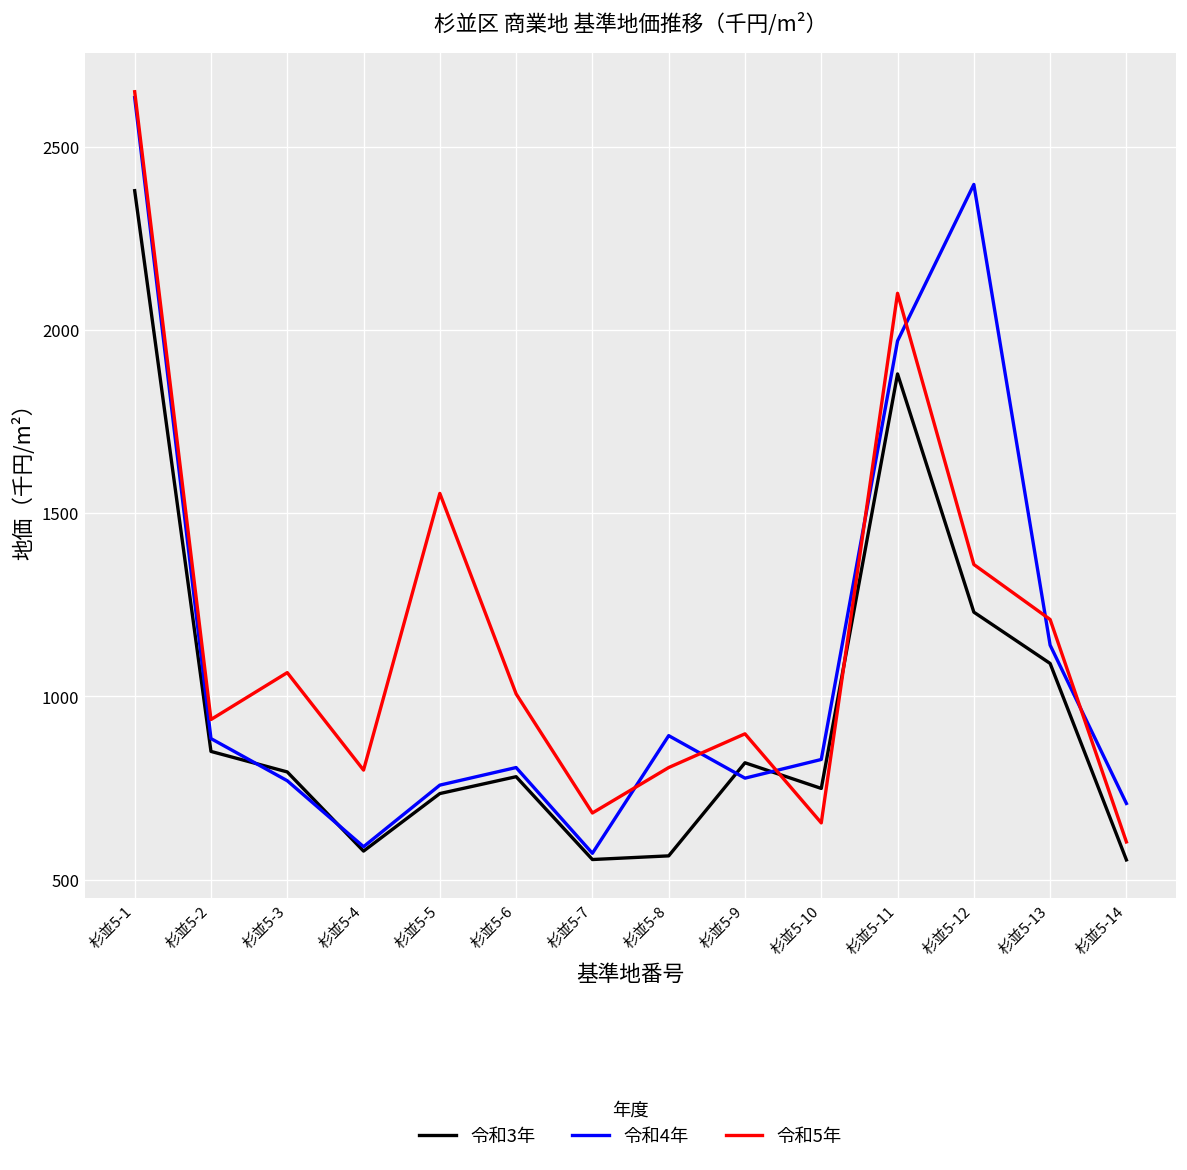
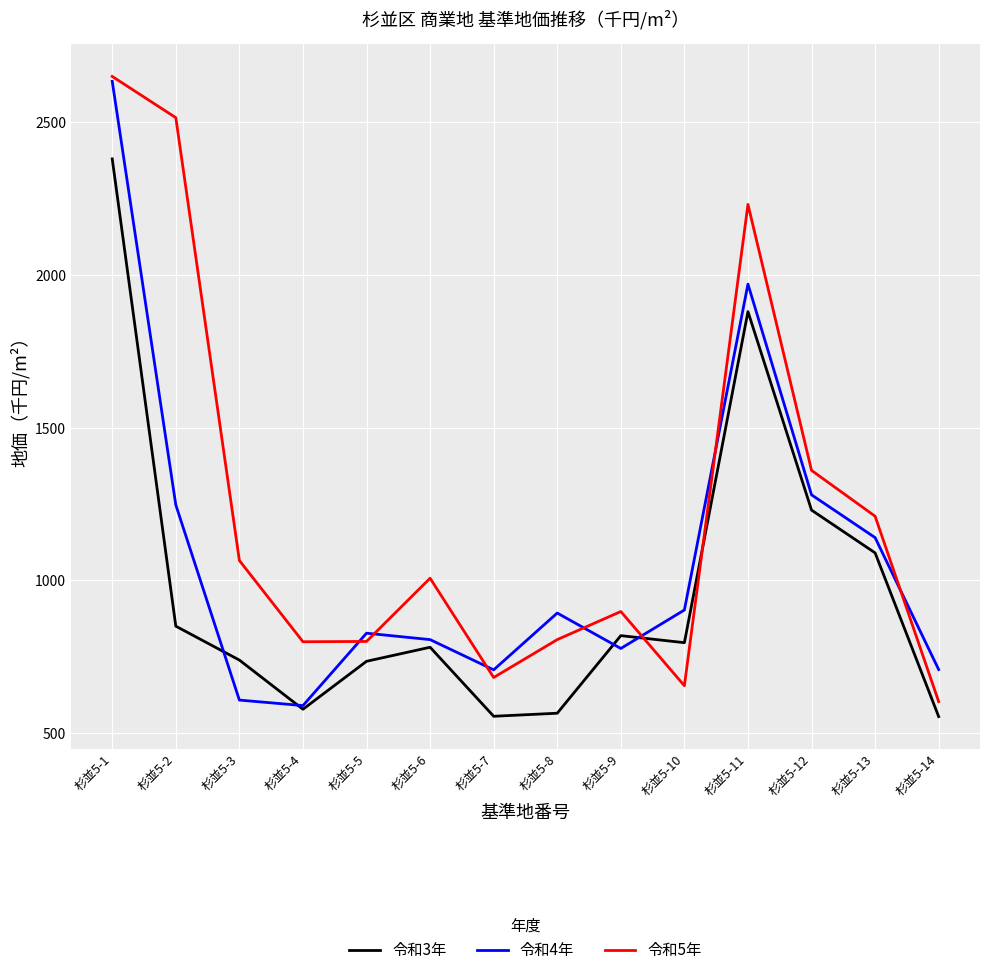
令和4年, 杉並5-2: 890 -> 1250
令和5年, 杉並5-2: 940 -> 2520
令和3年, 杉並5-3: 790 -> 740
令和4年, 杉並5-3: 770 -> 610
令和4年, 杉並5-5: 760 -> 830
令和5年, 杉並5-5: 1550 -> 800
令和4年, 杉並5-7: 570 -> 710
令和3年, 杉並5-10: 750 -> 800
令和4年, 杉並5-10: 830 -> 900
令和5年, 杉並5-11: 2100 -> 2230
令和4年, 杉並5-12: 2400 -> 1280
